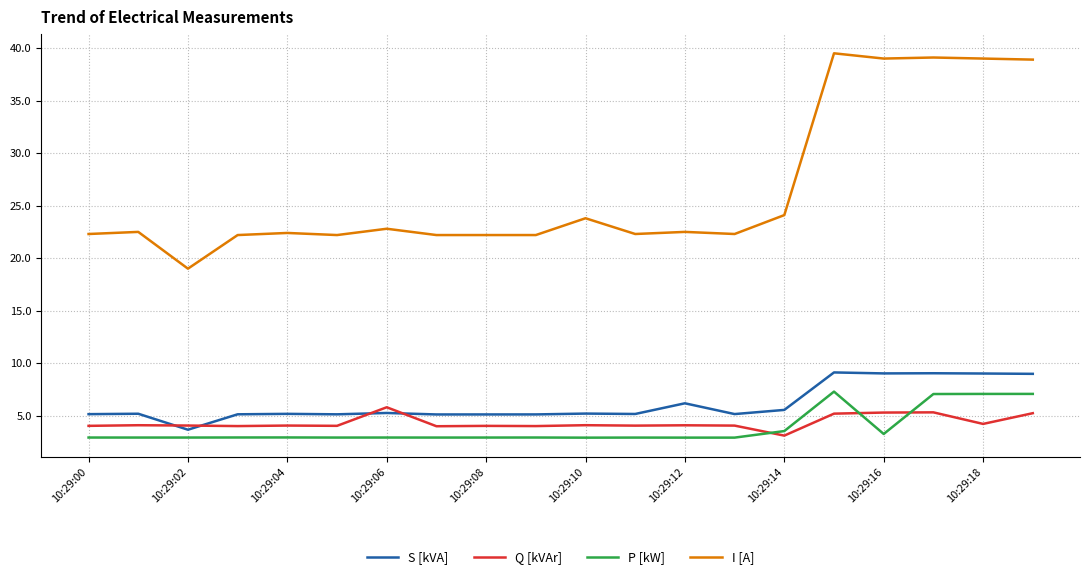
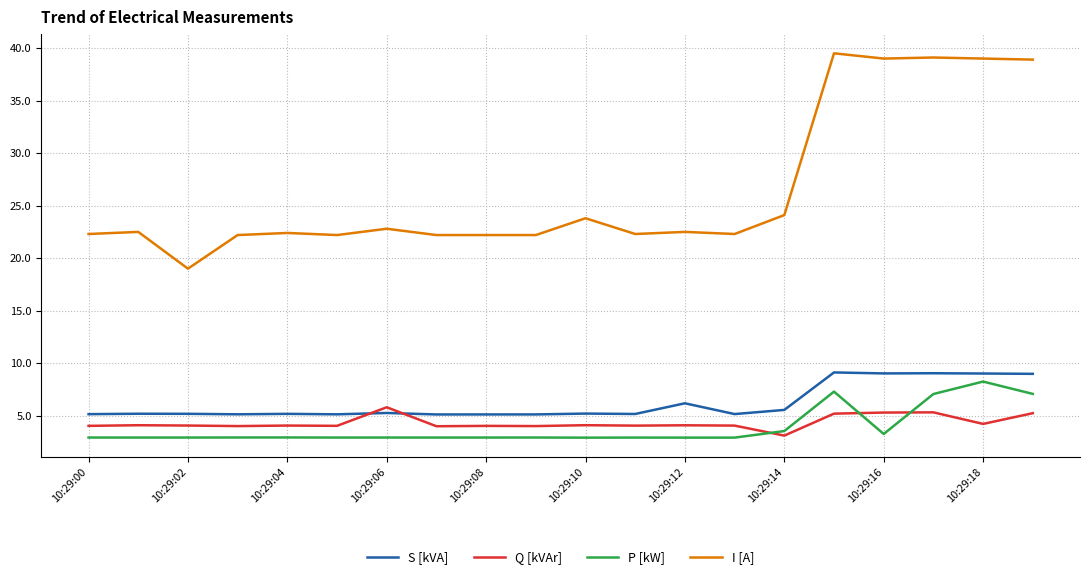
S [kVA], 10:29:02: 3.7 -> 5.2
P [kW], 10:29:18: 7.1 -> 8.3
